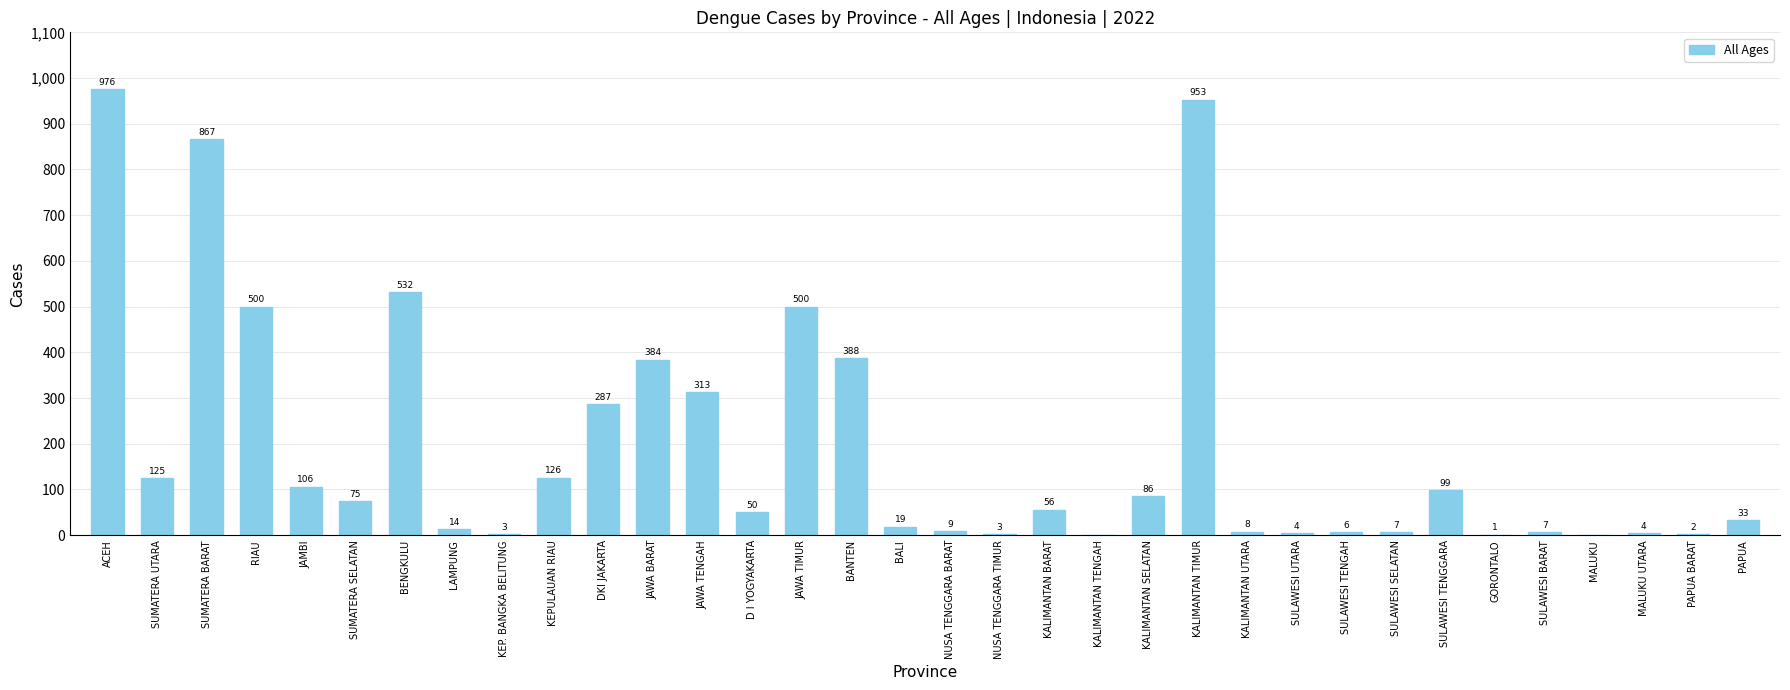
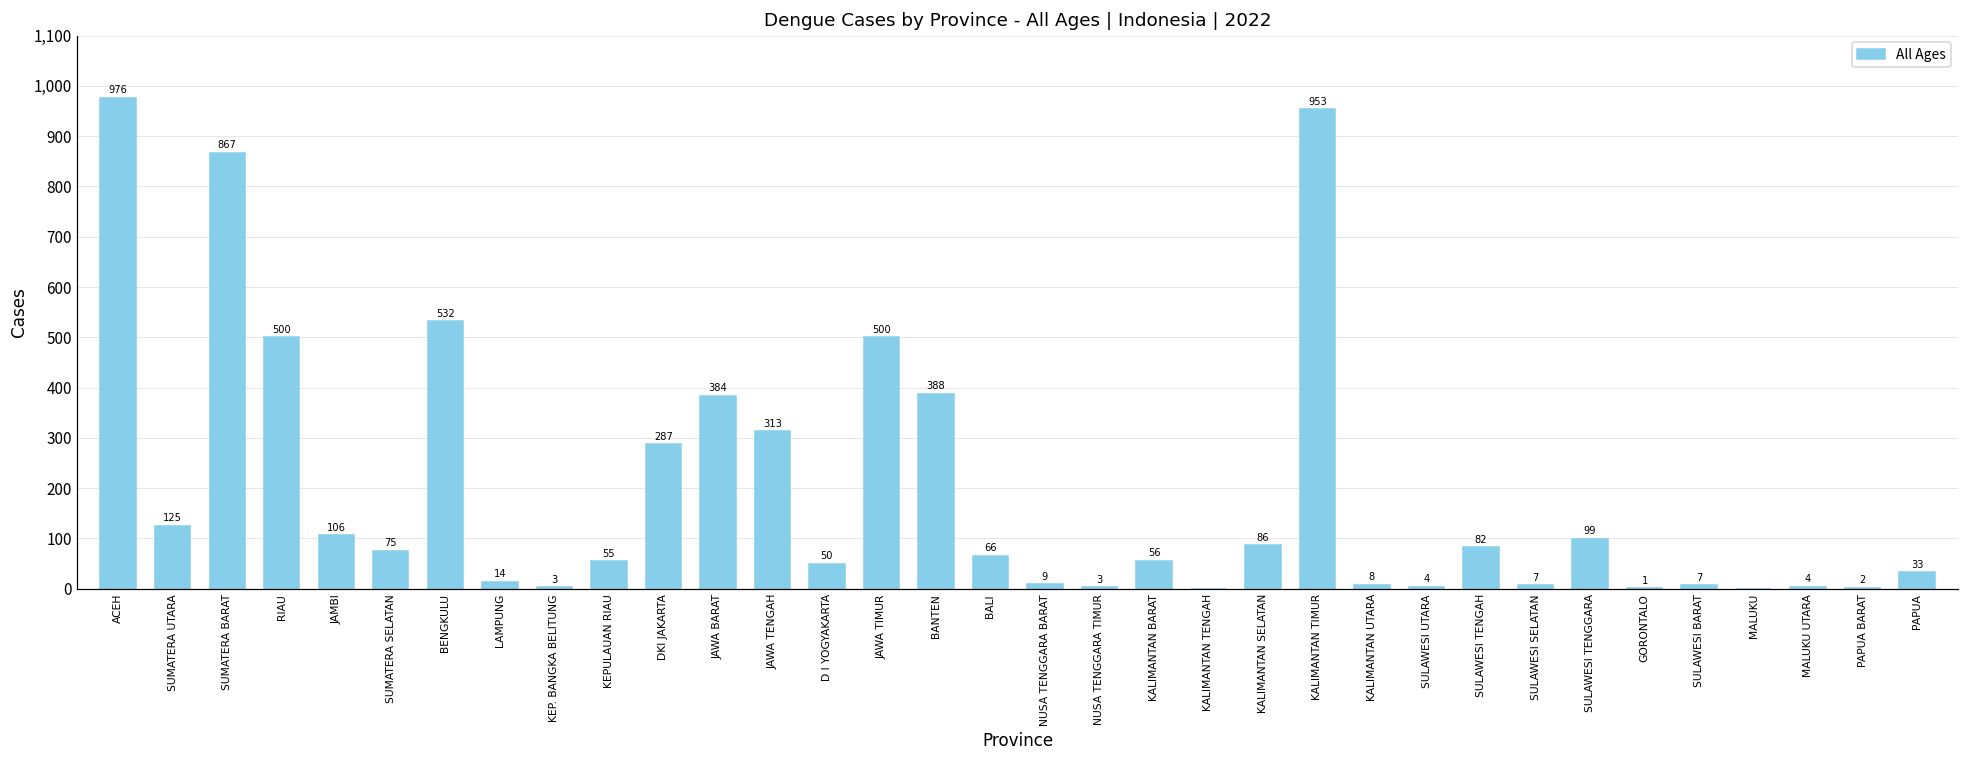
KEPULAUAN RIAU: 126 -> 55
BALI: 19 -> 66
SULAWESI TENGAH: 6 -> 82
